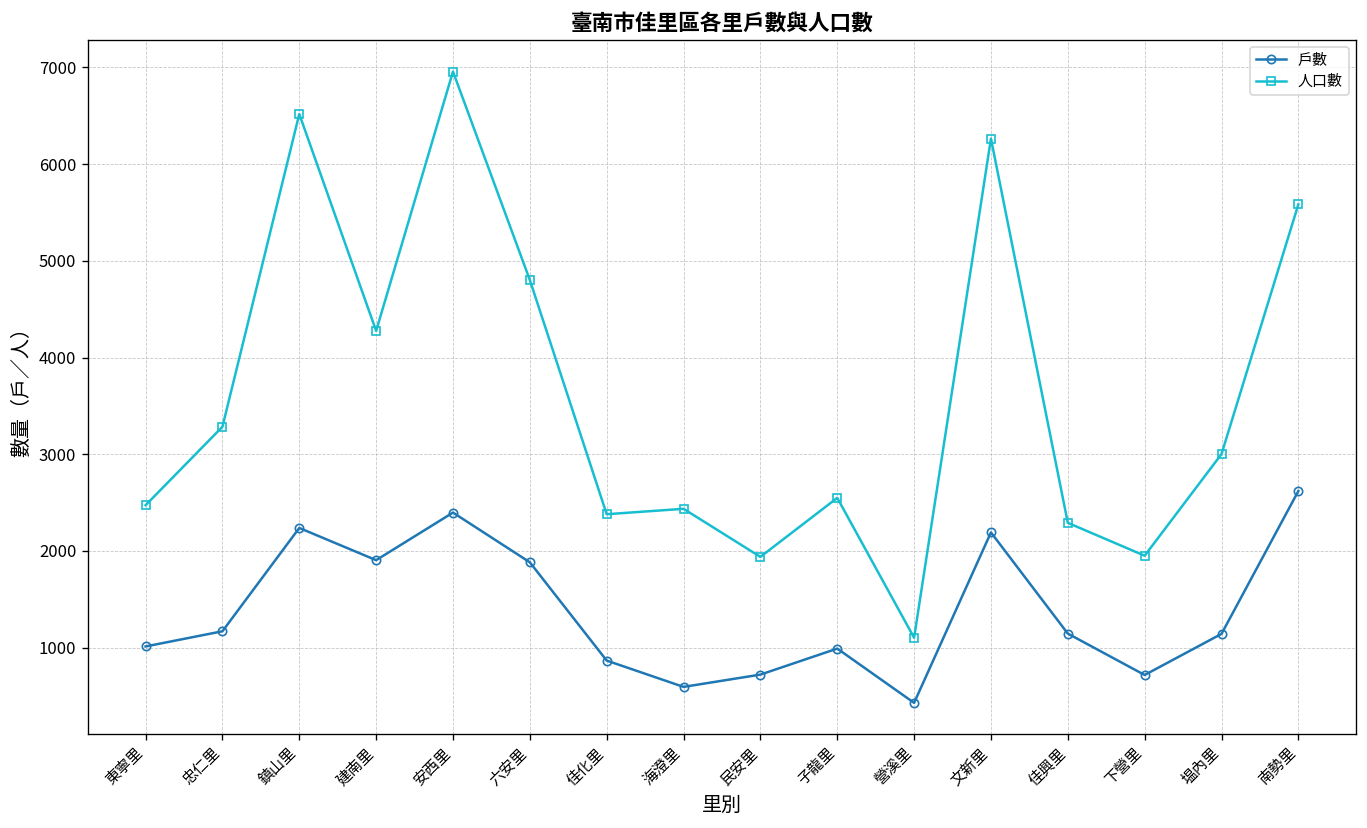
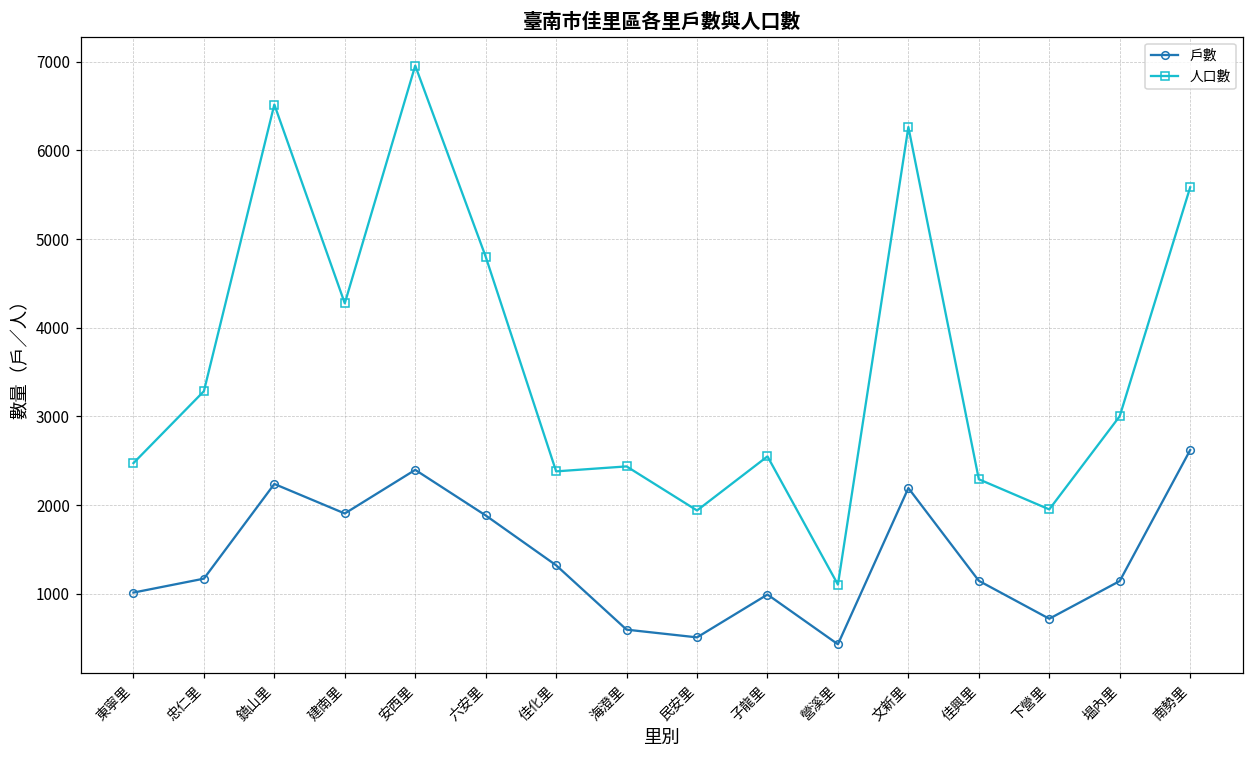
戶數, 佳化里: 900 -> 1300
戶數, 民安里: 700 -> 500
